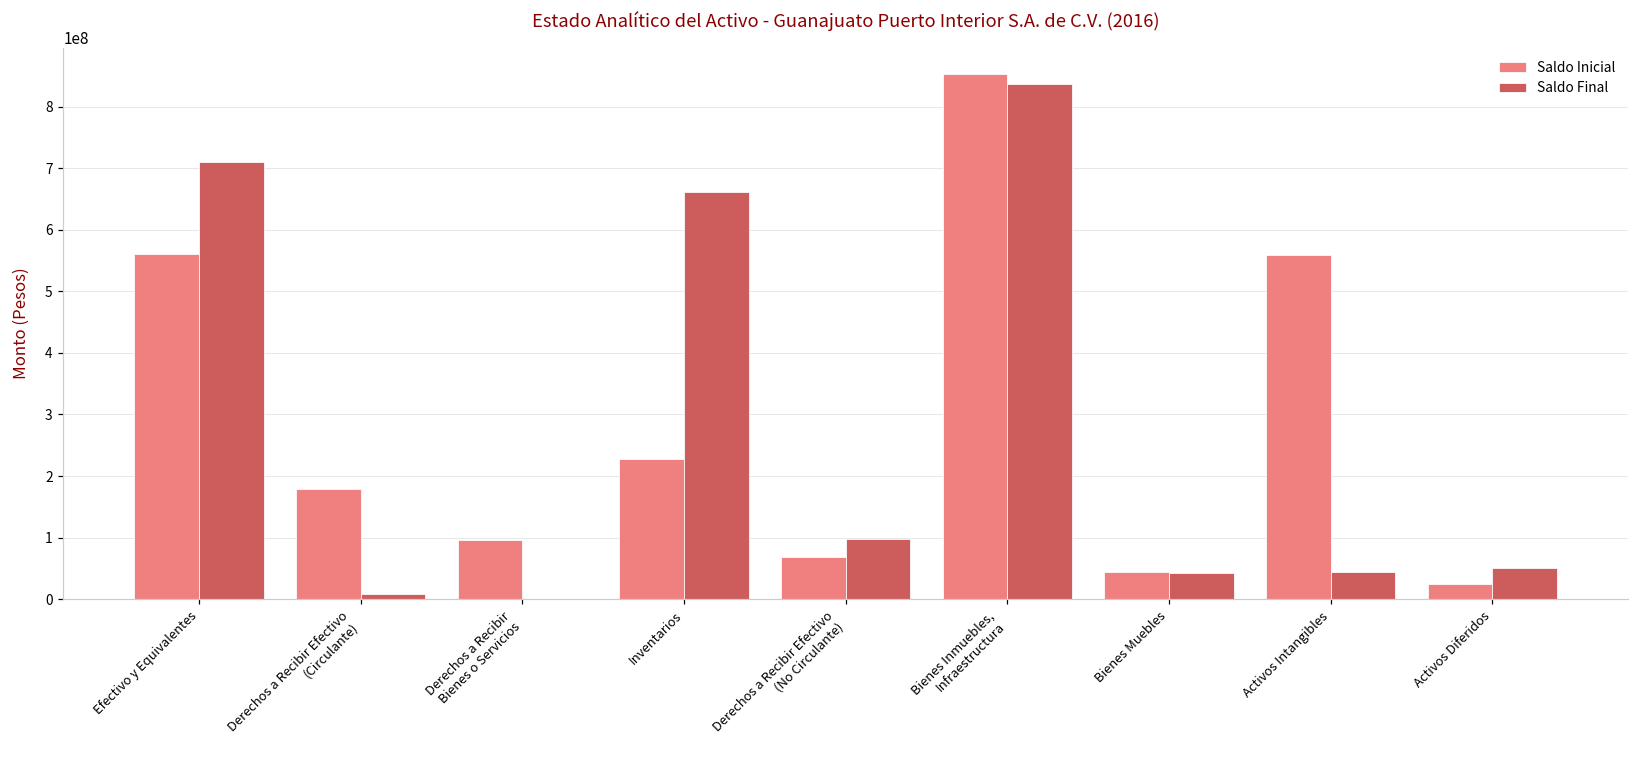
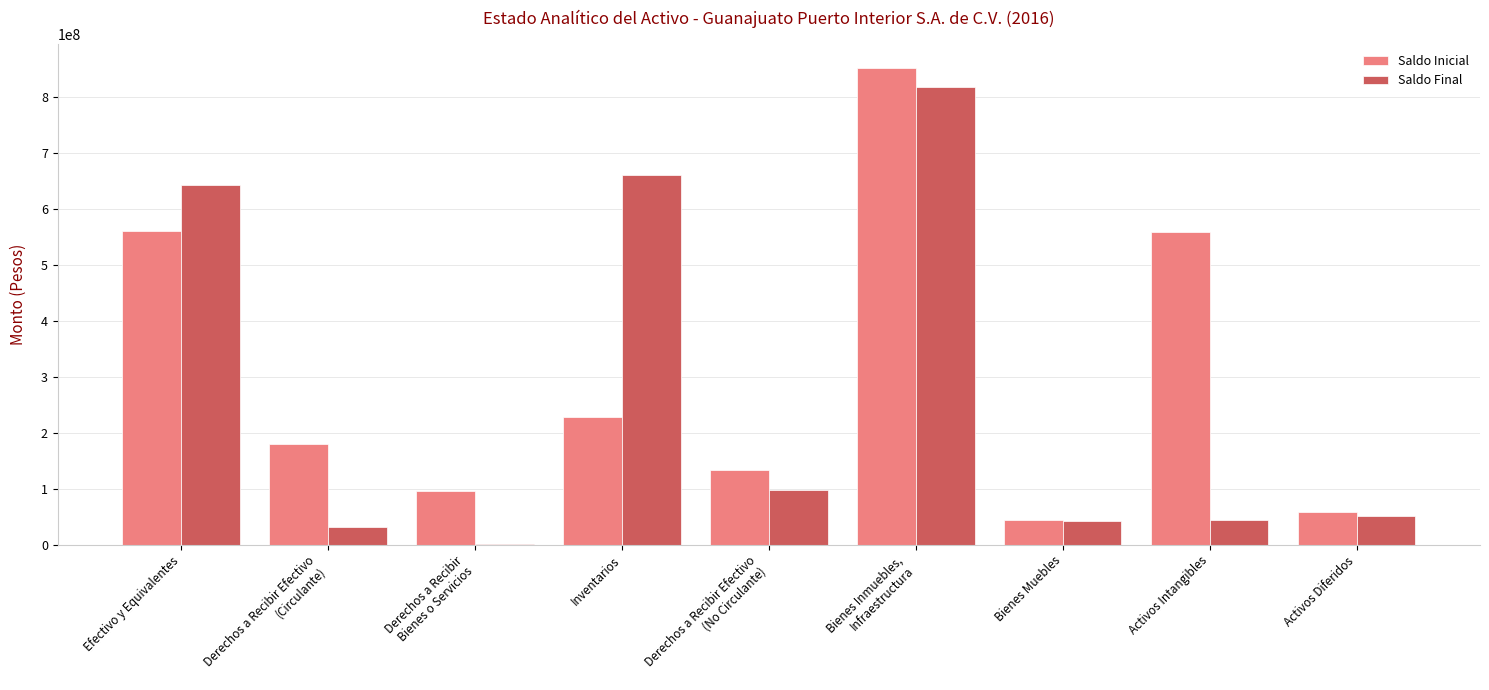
Saldo Final, Efectivo y Equivalentes: 710000000 -> 640000000
Saldo Final, Derechos a Recibir Efectivo (Circulante): 10000000 -> 30000000
Saldo Inicial, Derechos a Recibir Efectivo (No Circulante): 70000000 -> 130000000
Saldo Final, Bienes Inmuebles, Infraestructura: 840000000 -> 820000000
Saldo Inicial, Activos Diferidos: 20000000 -> 60000000
